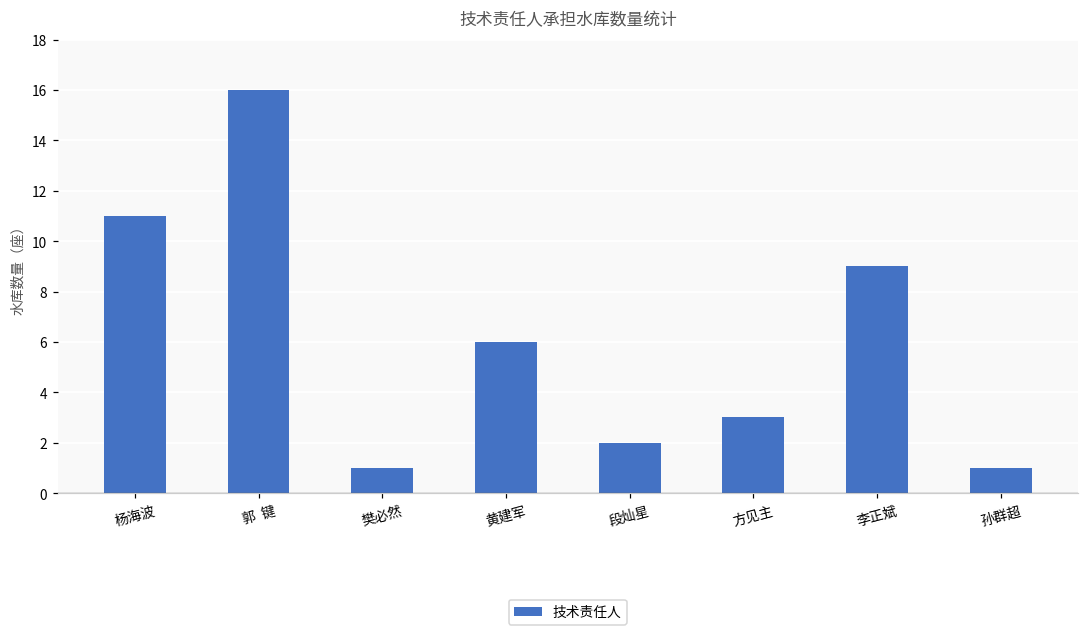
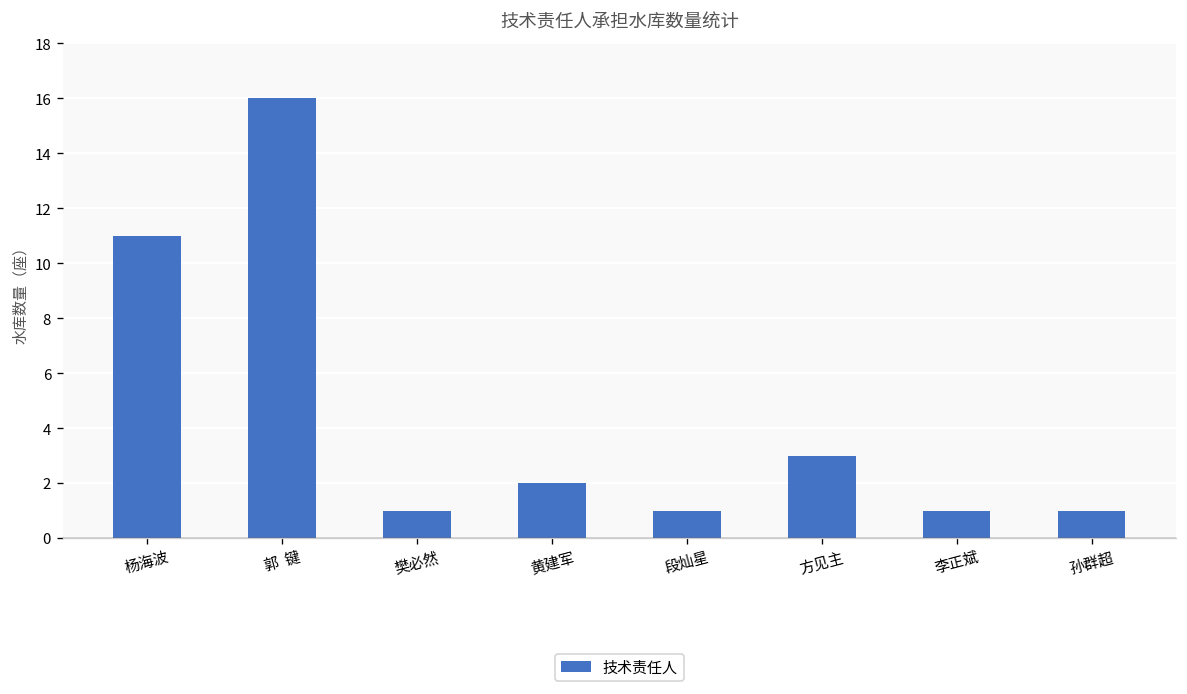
黄建军: 6 -> 2
段灿星: 2 -> 1
李正斌: 9 -> 1
